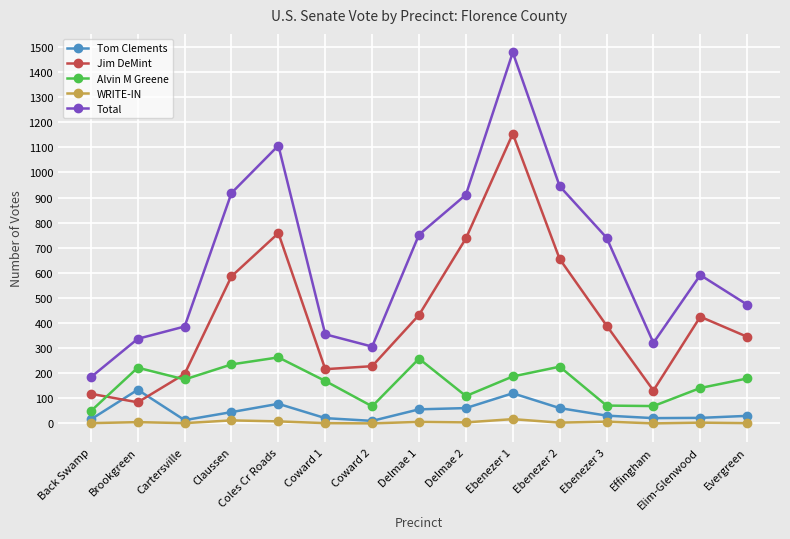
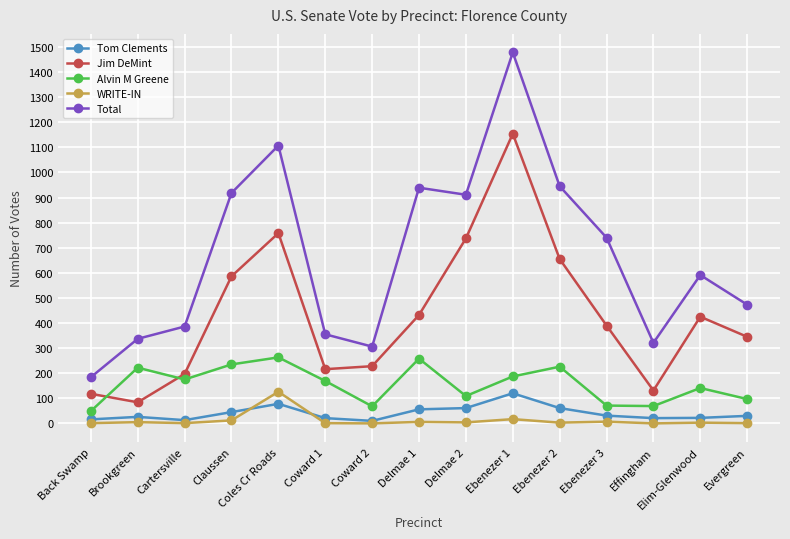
Tom Clements, Brookgreen: 130 -> 30
WRITE-IN, Coles Cr Roads: 10 -> 130
Total, Delmae 1: 750 -> 940
Alvin M Greene, Evergreen: 180 -> 100
